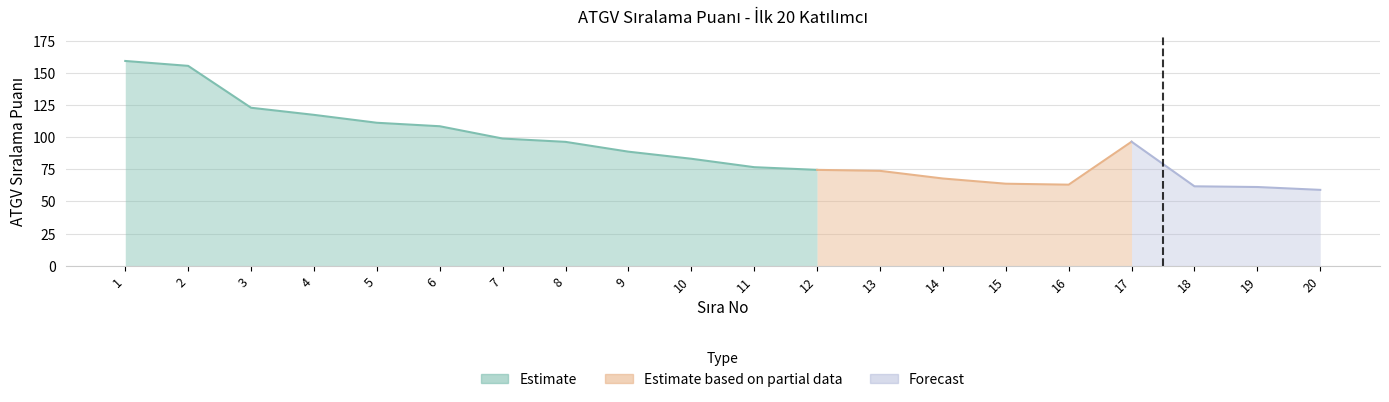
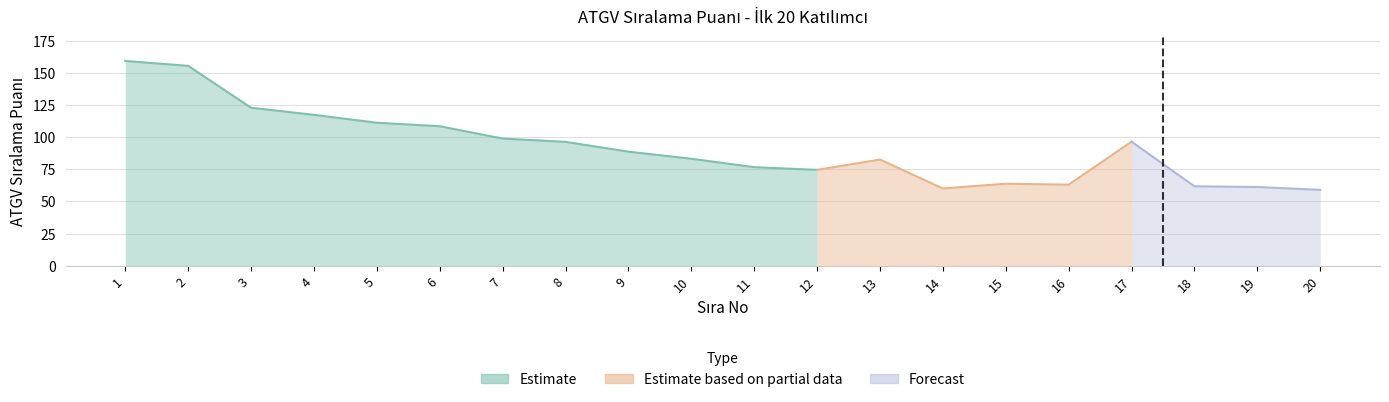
Estimate based on partial data, 13: 74 -> 83
Estimate based on partial data, 14: 68 -> 60
